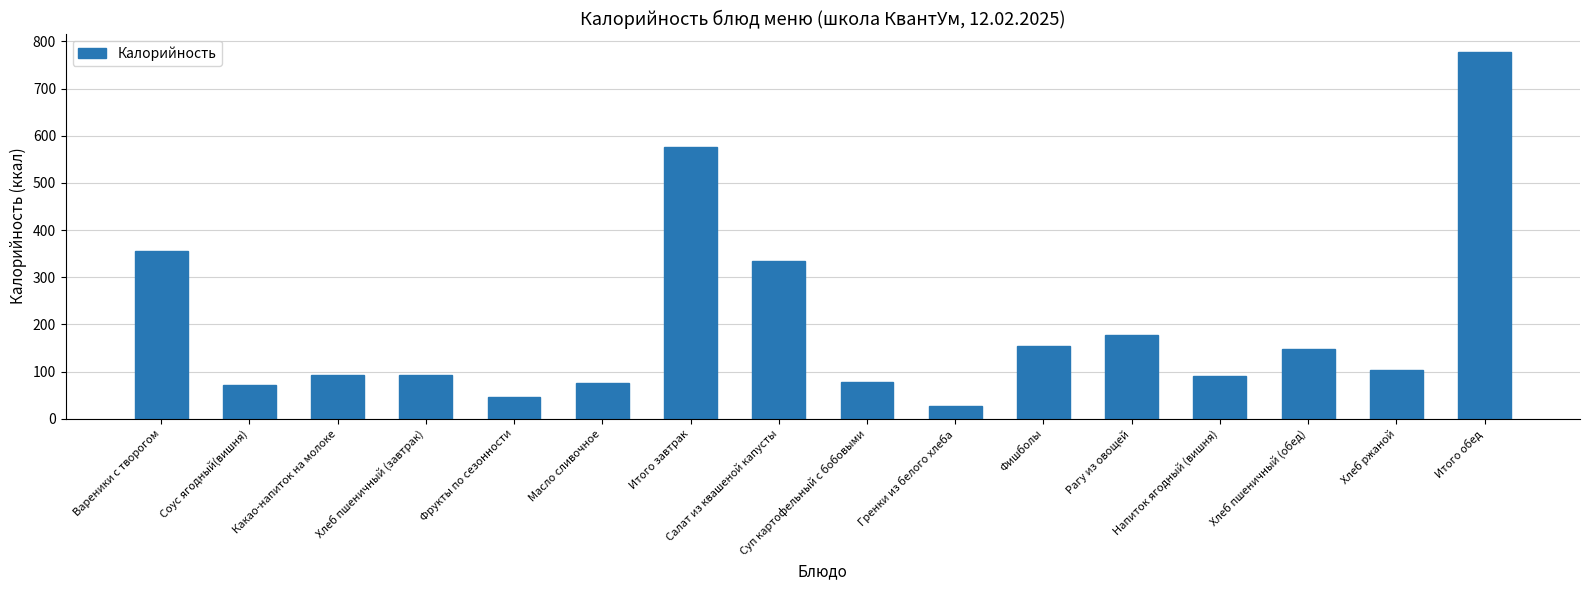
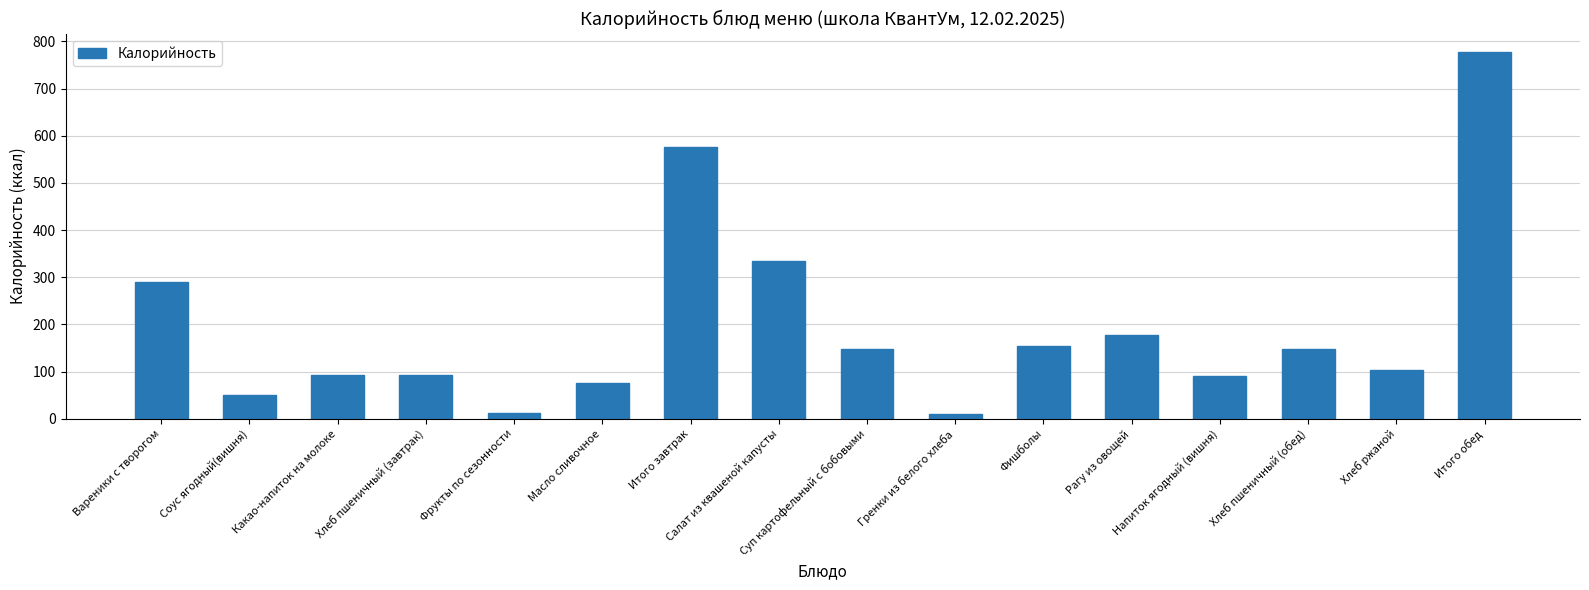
Вареники с творогом: 360 -> 290
Соус ягодный(вишня): 70 -> 50
Фрукты по сезонности: 50 -> 10
Суп картофельный с бобовыми: 80 -> 150
Гренки из белого хлеба: 30 -> 10
